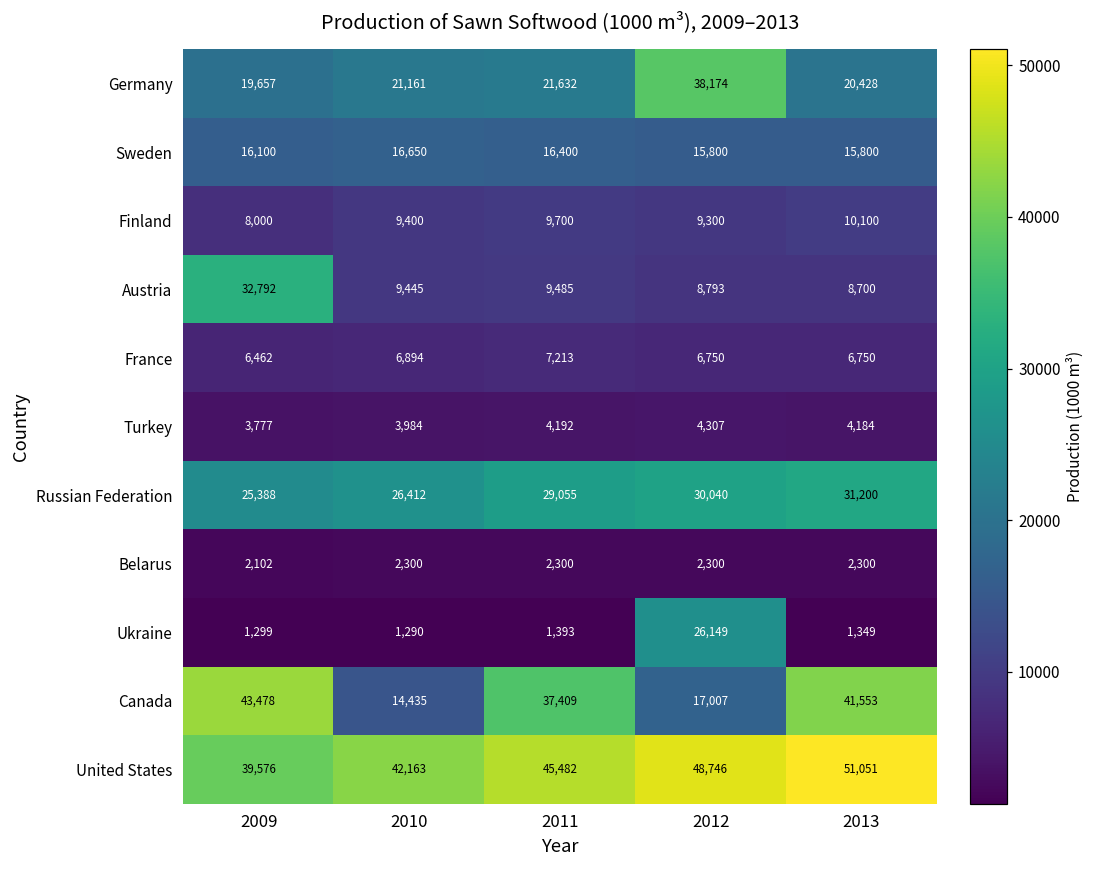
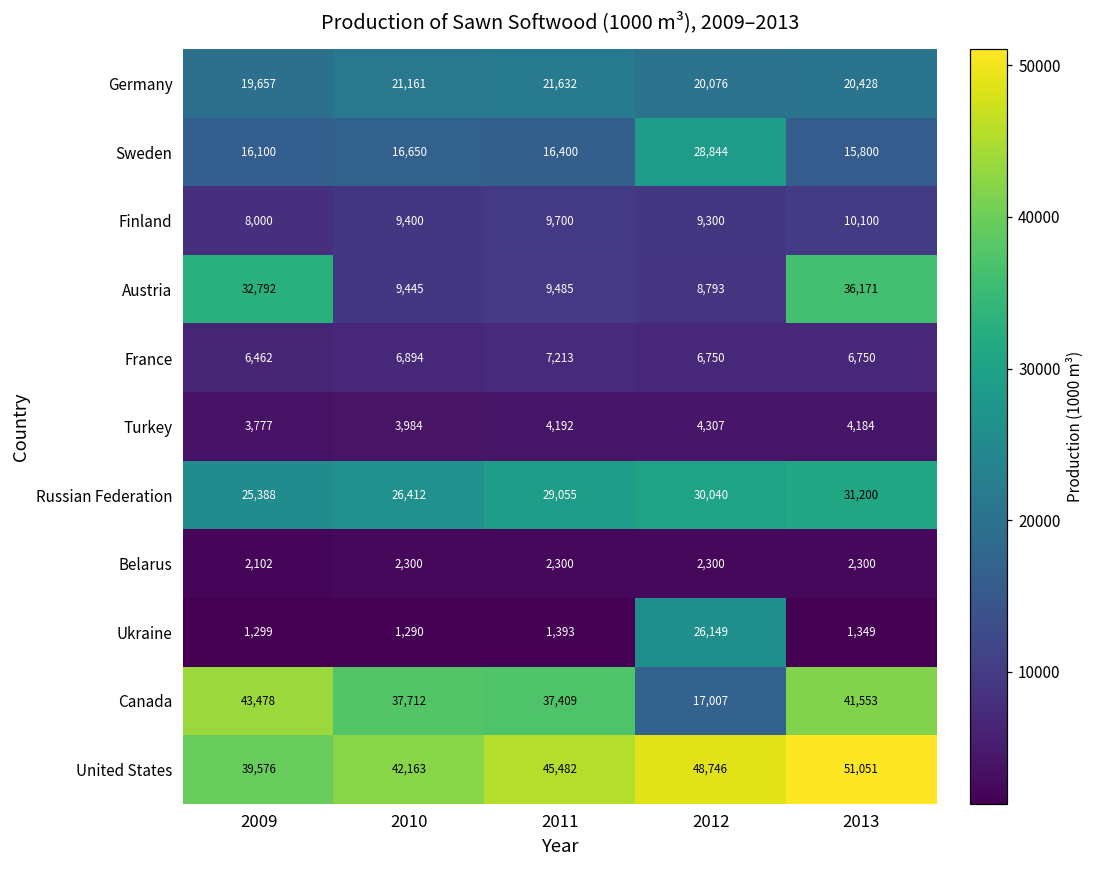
Germany, 2012: 38,174 -> 20,076
Sweden, 2012: 15,800 -> 28,844
Austria, 2013: 8,700 -> 36,171
Canada, 2010: 14,435 -> 37,712
